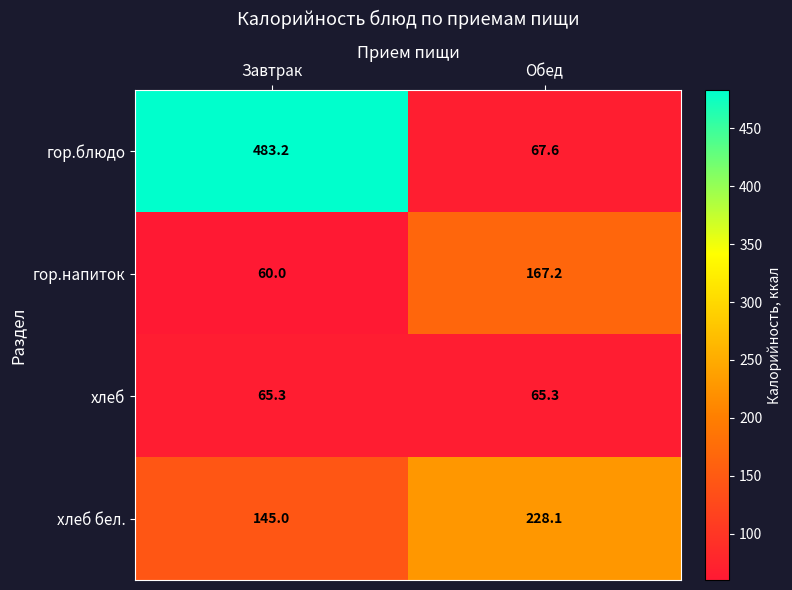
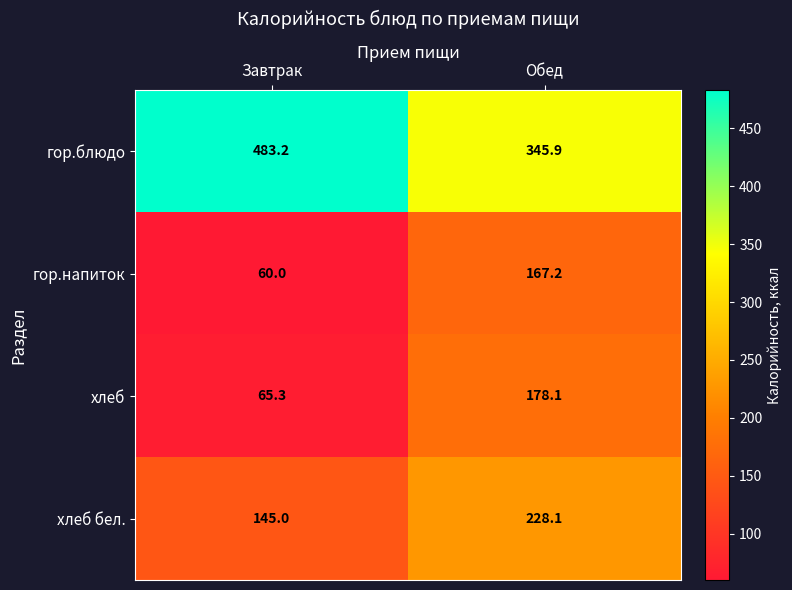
гор.блюдо, Обед: 67.6 -> 345.9
хлеб, Обед: 65.3 -> 178.1
